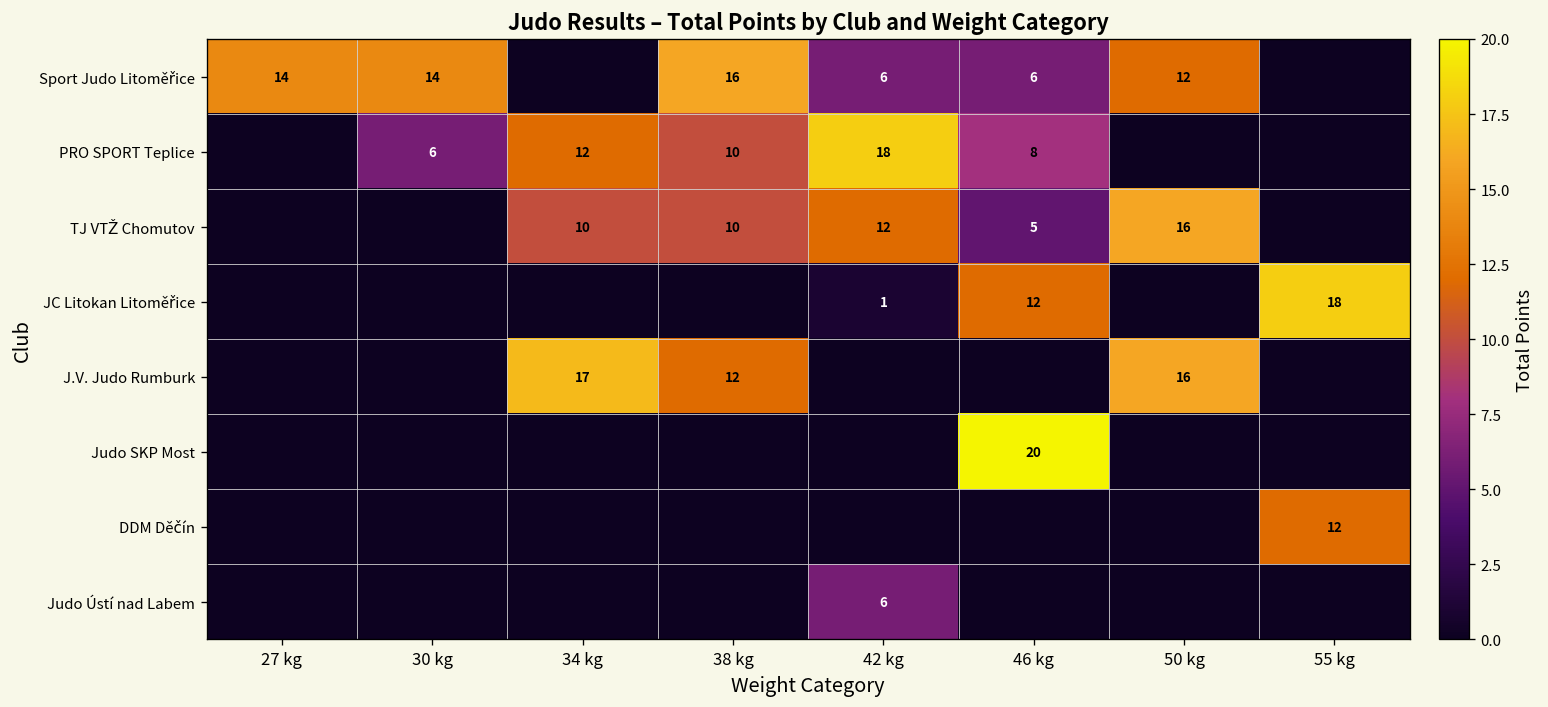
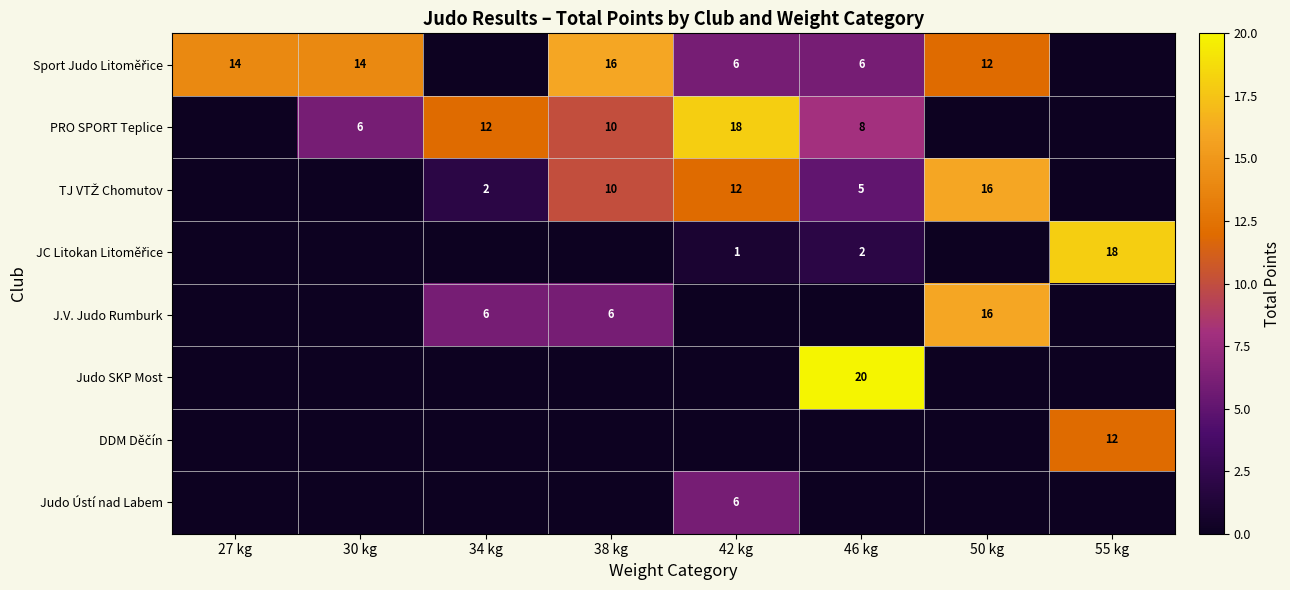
TJ VTŽ Chomutov, 34 kg: 10 -> 2
JC Litokan Litoměřice, 46 kg: 12 -> 2
J.V. Judo Rumburk, 34 kg: 17 -> 6
J.V. Judo Rumburk, 38 kg: 12 -> 6
